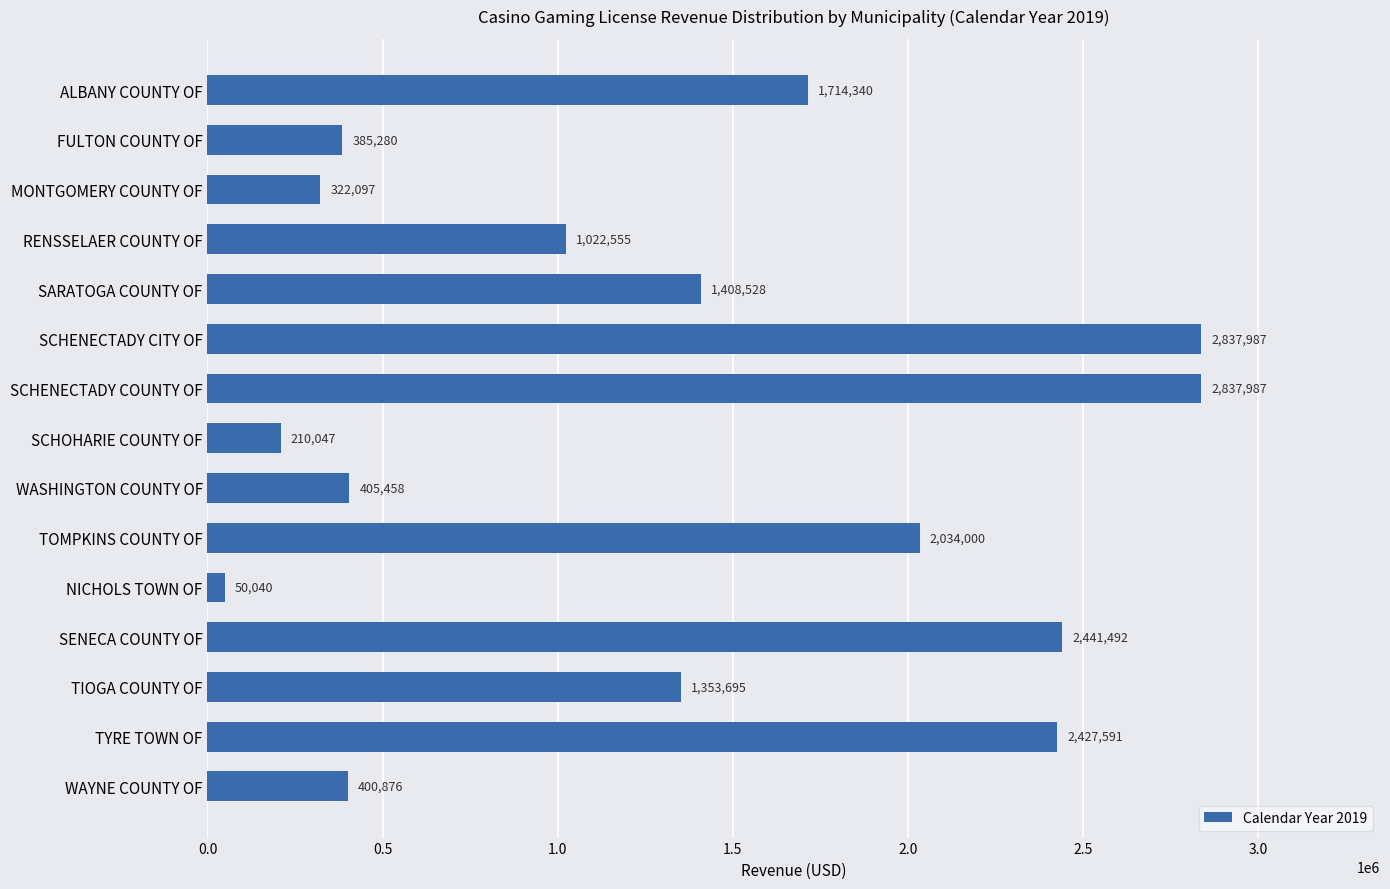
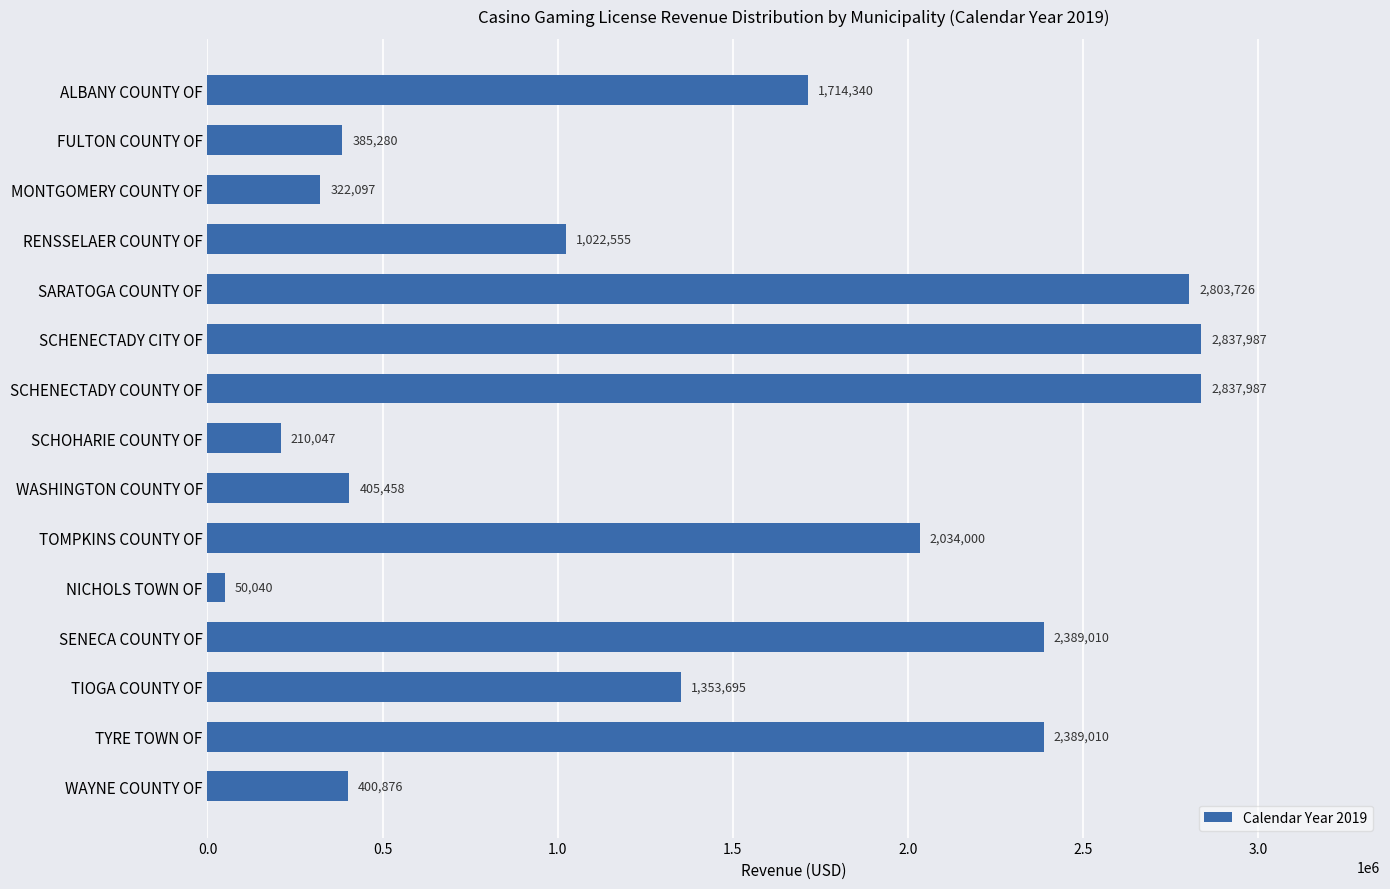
SARATOGA COUNTY OF: 1,408,528 -> 2,803,726
SENECA COUNTY OF: 2,441,492 -> 2,389,010
TYRE TOWN OF: 2,427,591 -> 2,389,010
